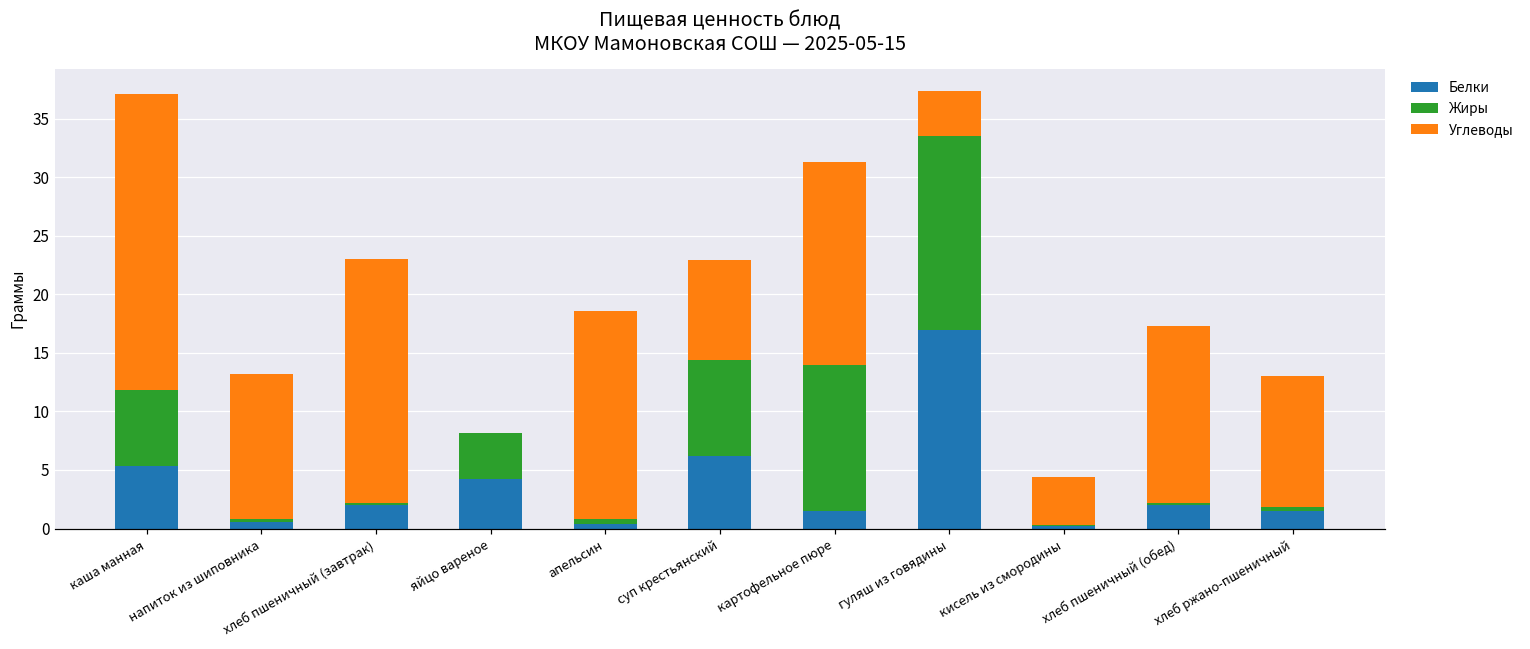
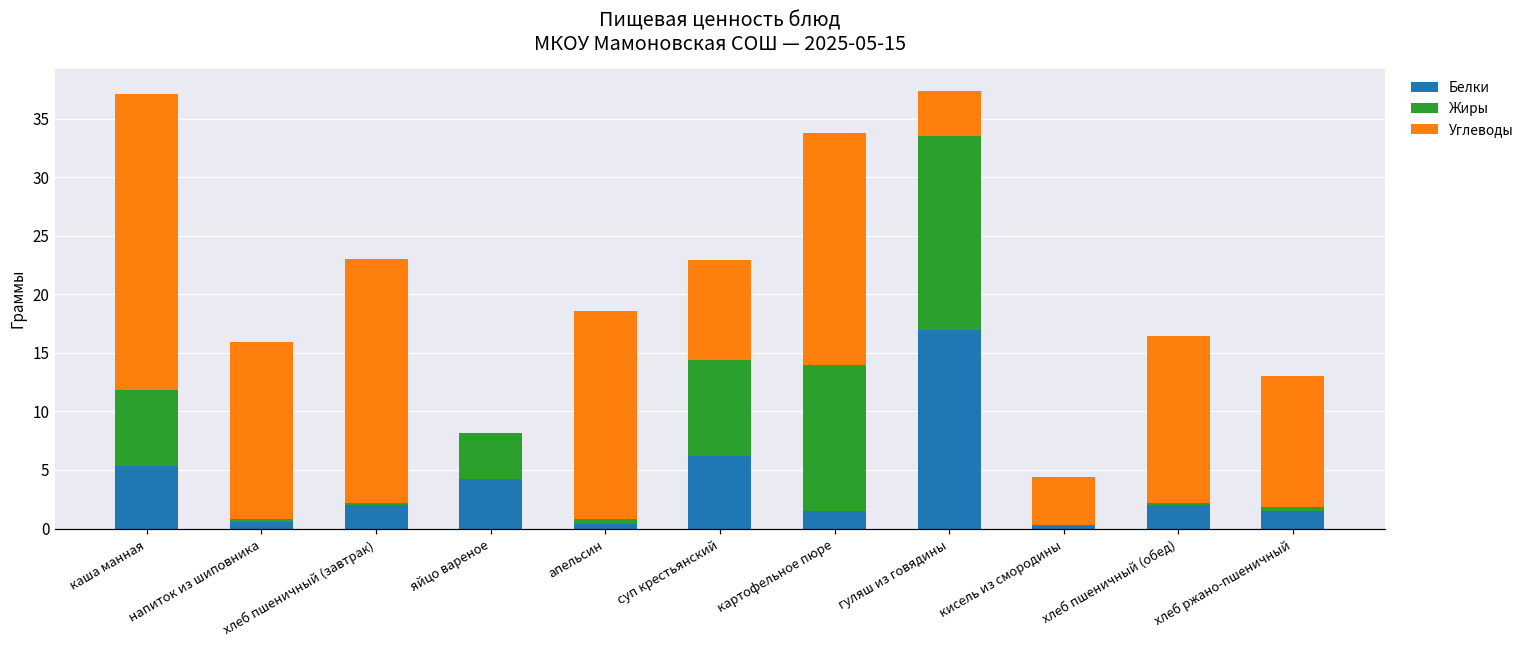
Углеводы, напиток из шиповника: 12.4 -> 15.1
Углеводы, картофельное пюре: 17.4 -> 19.8
Углеводы, хлеб пшеничный (обед): 15.1 -> 14.2
